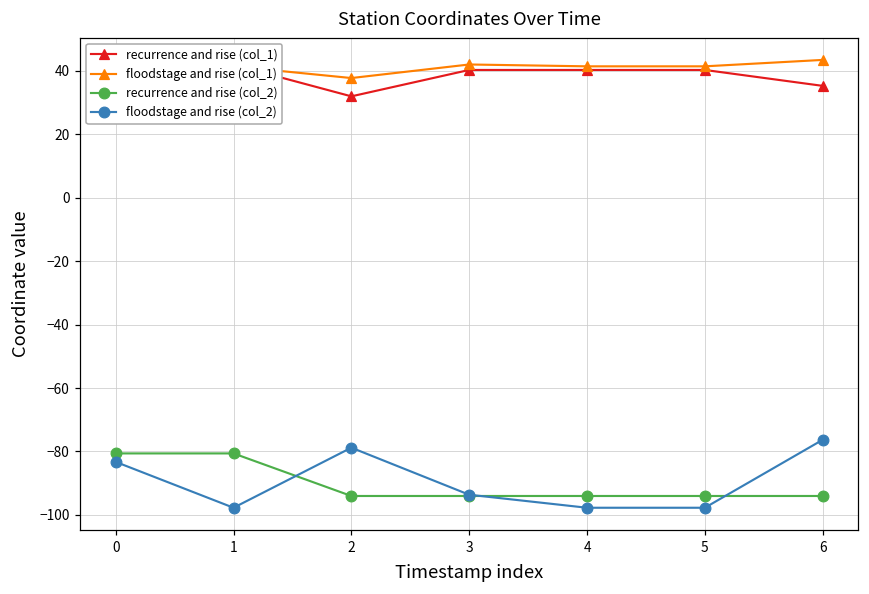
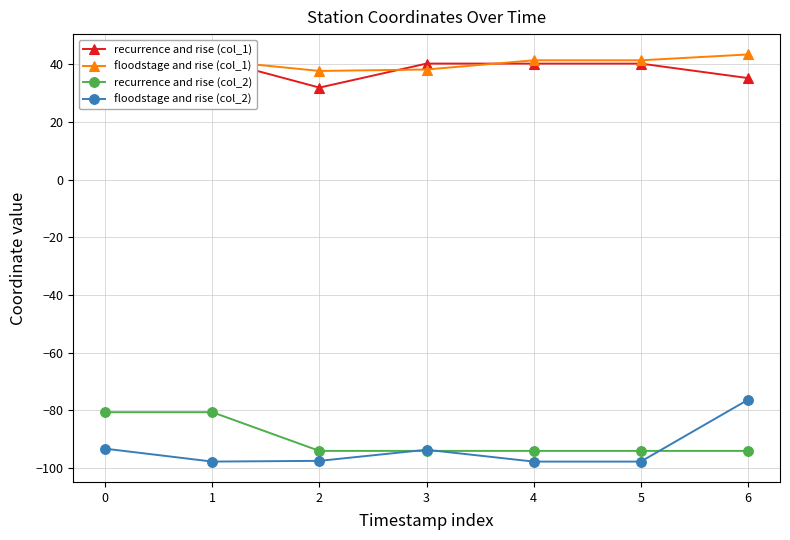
floodstage and rise (col_2), 0: -83 -> -93
floodstage and rise (col_2), 2: -79 -> -97
floodstage and rise (col_1), 3: 42 -> 38
